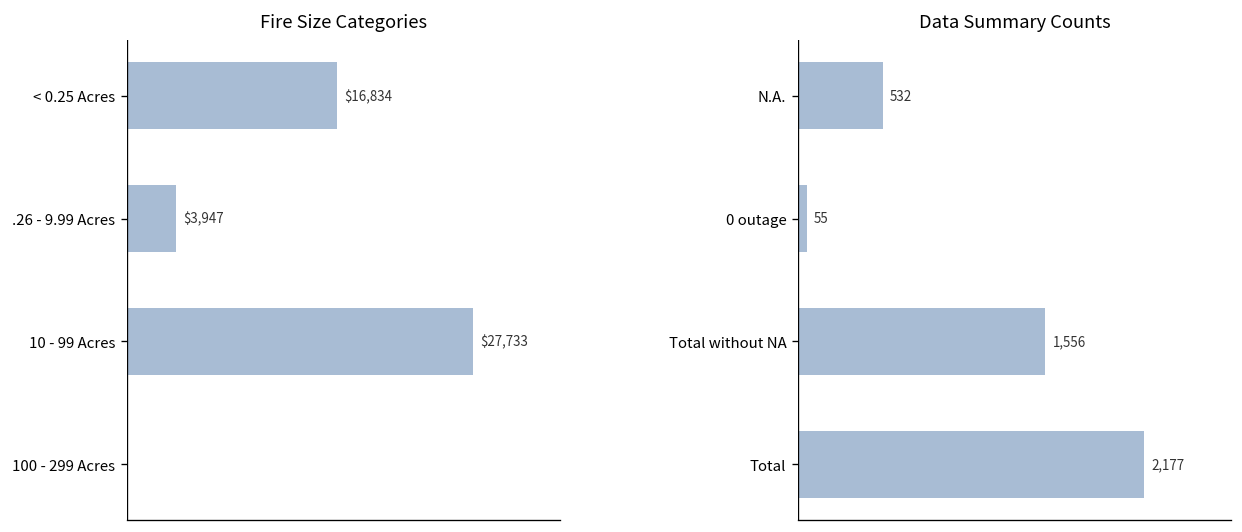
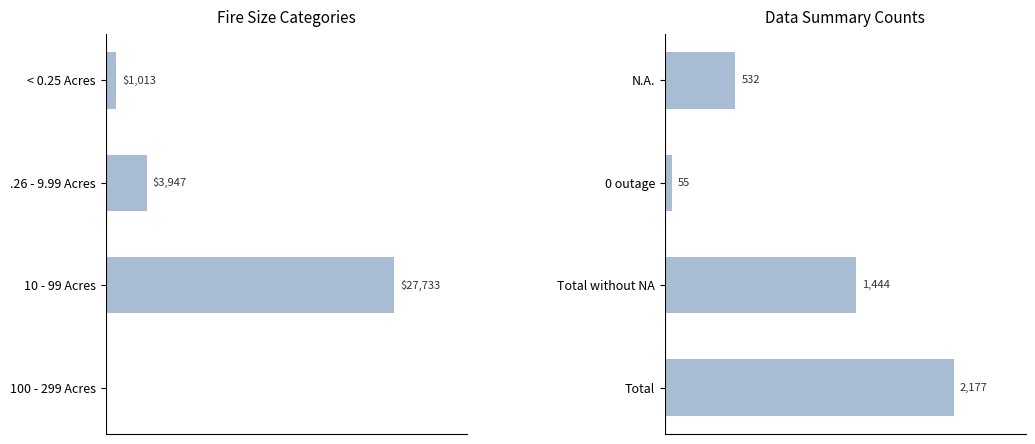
Fire Size Categories, < 0.25 Acres: $16,834 -> $1,013
Data Summary Counts, Total without NA: 1,556 -> 1,444
